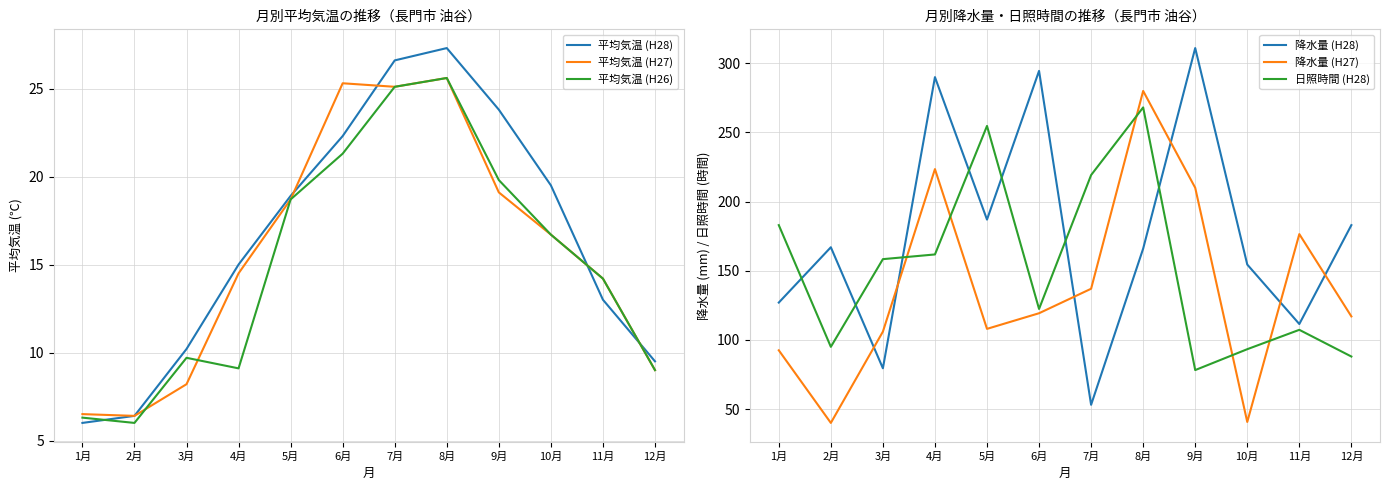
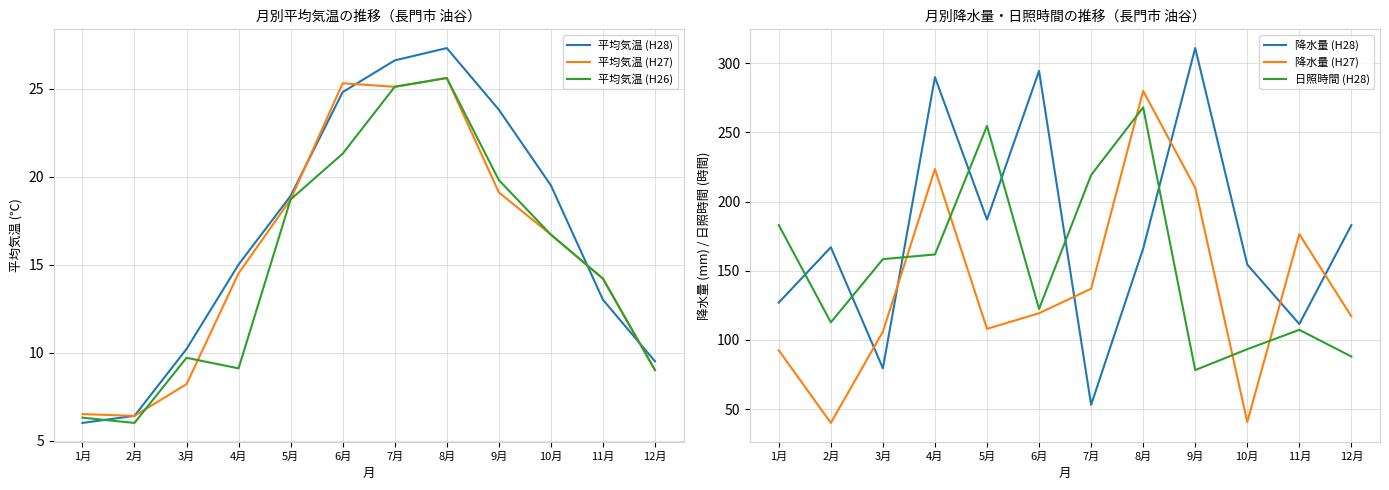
月別平均気温の推移（長門市 油谷）, 平均気温 (H28), 6月: 22.3 -> 24.8
月別降水量・日照時間の推移（長門市 油谷）, 日照時間 (H28), 2月: 95 -> 113
